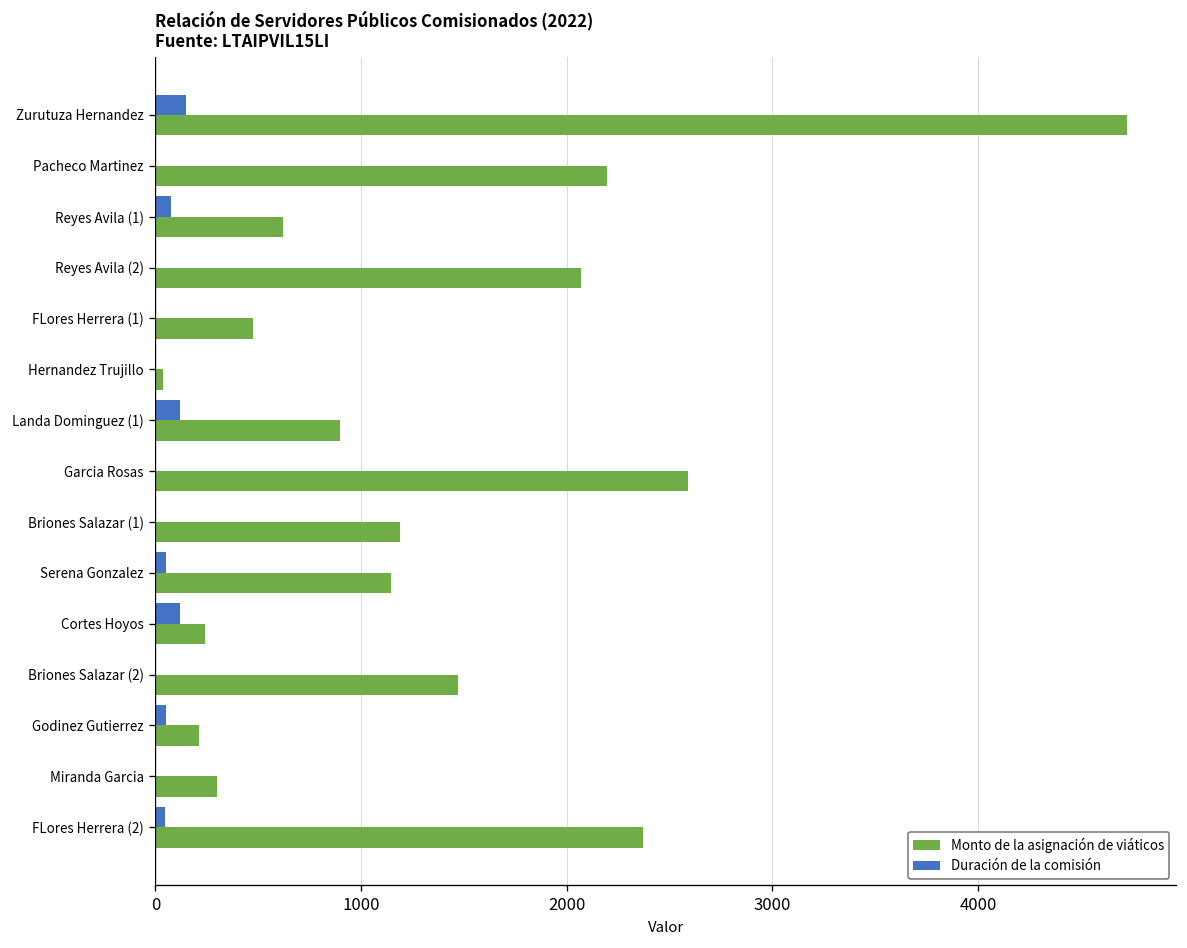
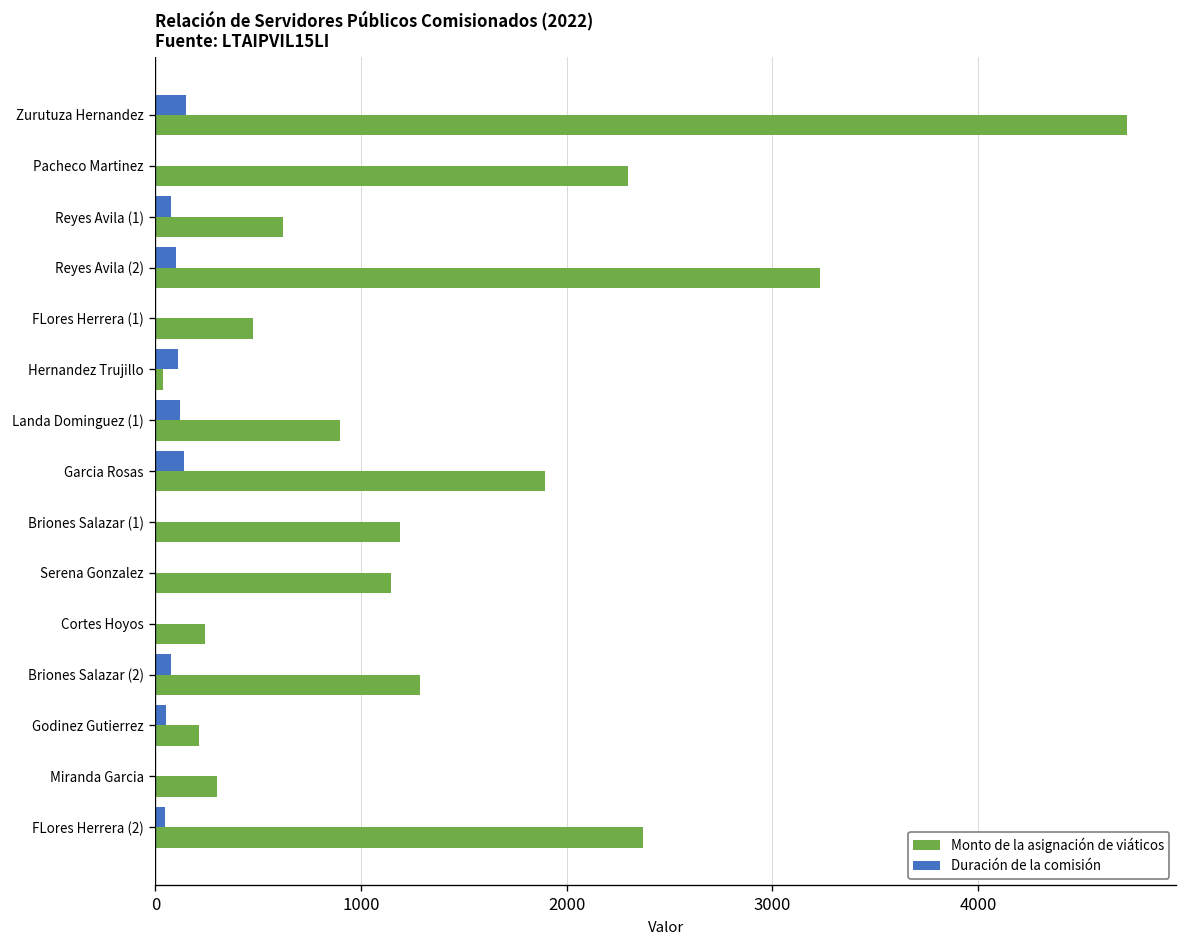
Monto de la asignación de viáticos, Pacheco Martinez: 2200 -> 2300
Duración de la comisión, Reyes Avila (2): 0 -> 100
Monto de la asignación de viáticos, Reyes Avila (2): 2070 -> 3230
Duración de la comisión, Hernandez Trujillo: 0 -> 110
Duración de la comisión, Garcia Rosas: 0 -> 140
Monto de la asignación de viáticos, Garcia Rosas: 2590 -> 1900
Duración de la comisión, Serena Gonzalez: 50 -> 0
Duración de la comisión, Cortes Hoyos: 120 -> 0
Duración de la comisión, Briones Salazar (2): 0 -> 80
Monto de la asignación de viáticos, Briones Salazar (2): 1470 -> 1290
